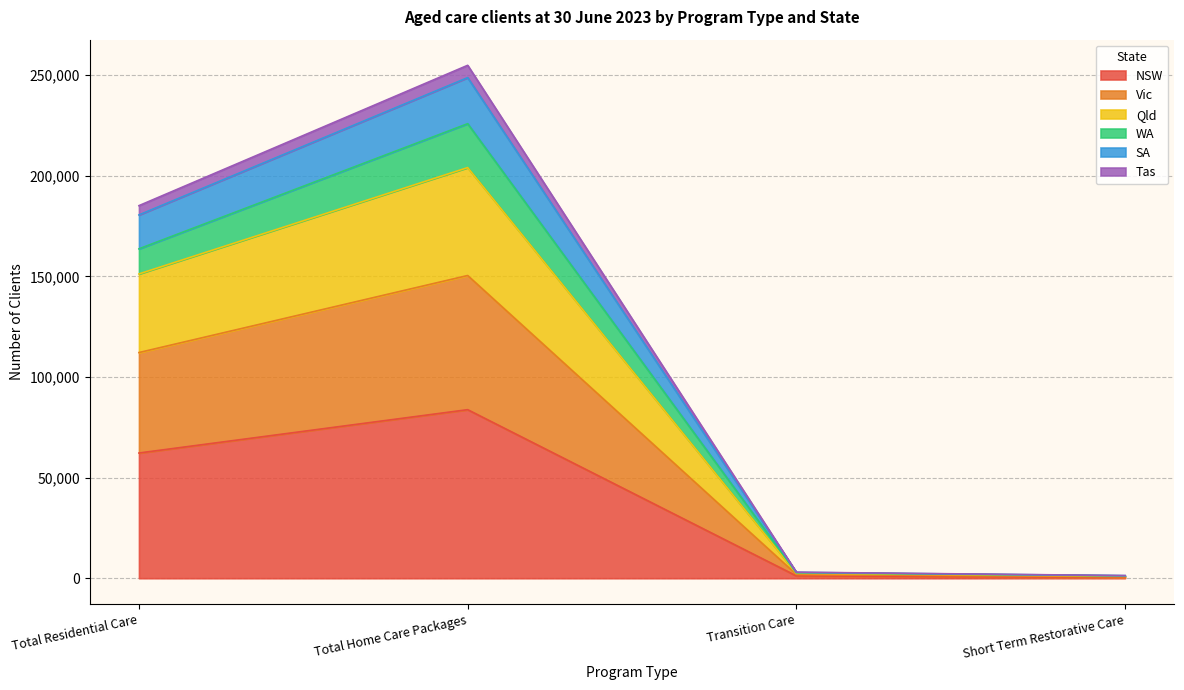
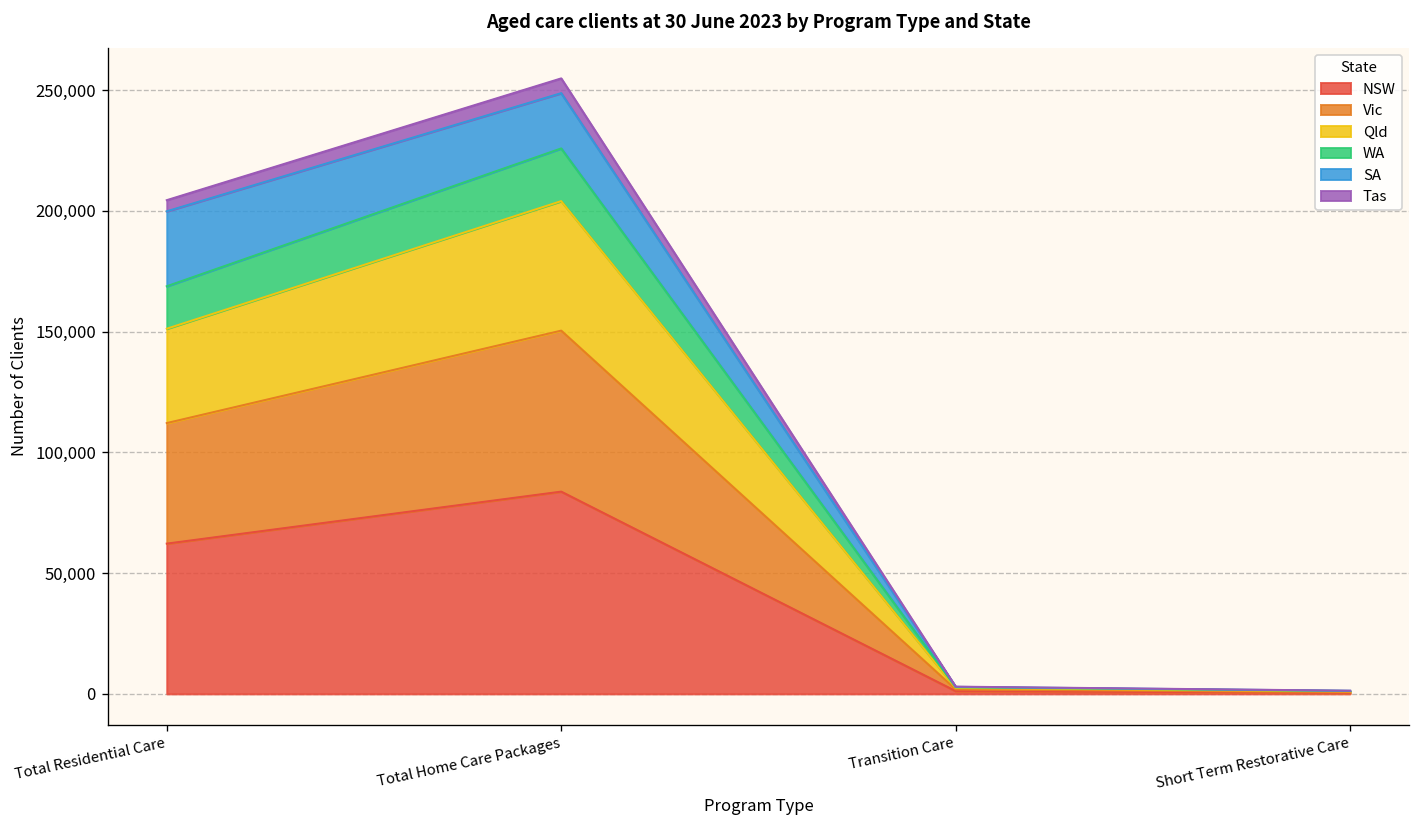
WA, Total Residential Care: 12,000 -> 18,000
SA, Total Residential Care: 17,000 -> 31,000
